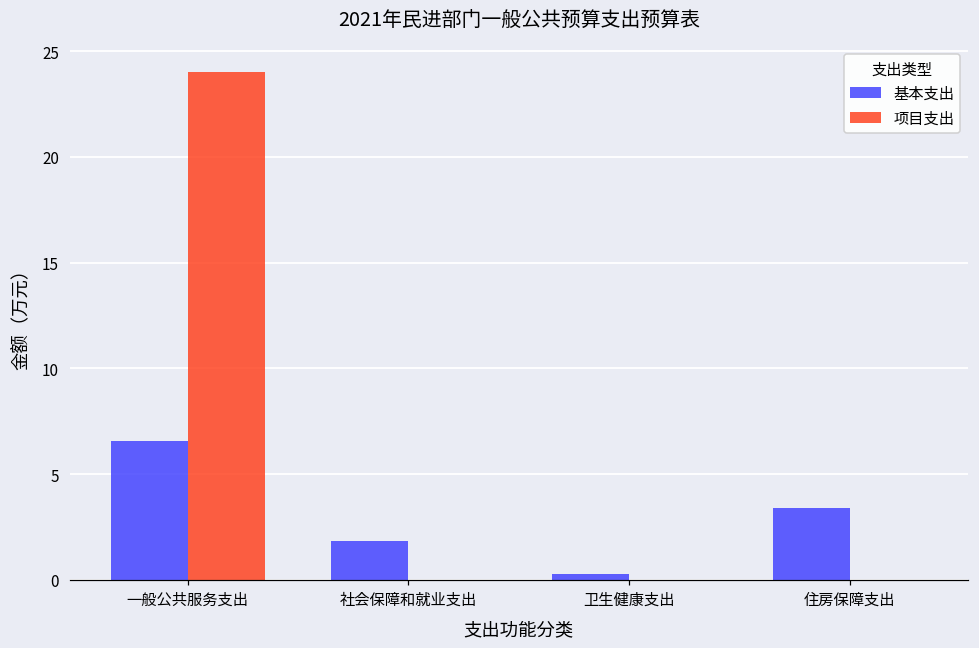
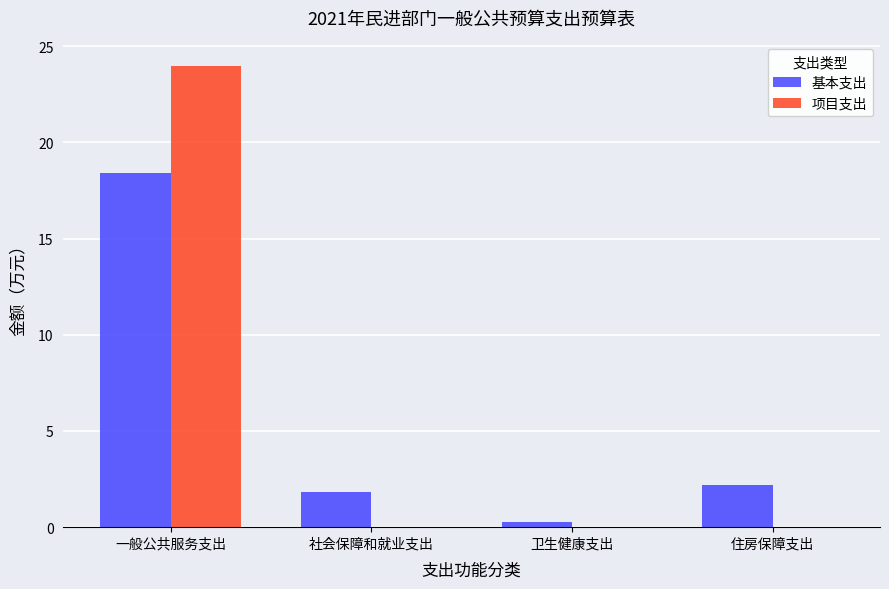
基本支出, 一般公共服务支出: 6.6 -> 18.4
基本支出, 住房保障支出: 3.4 -> 2.2
